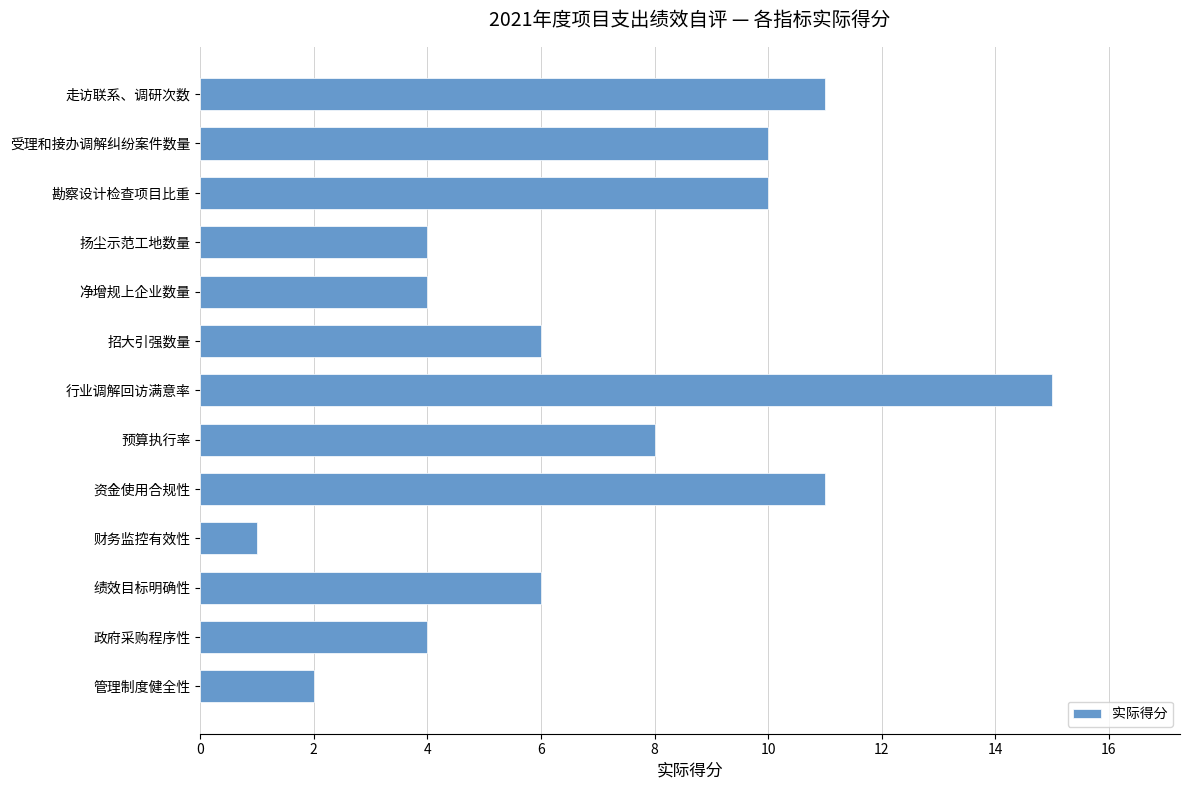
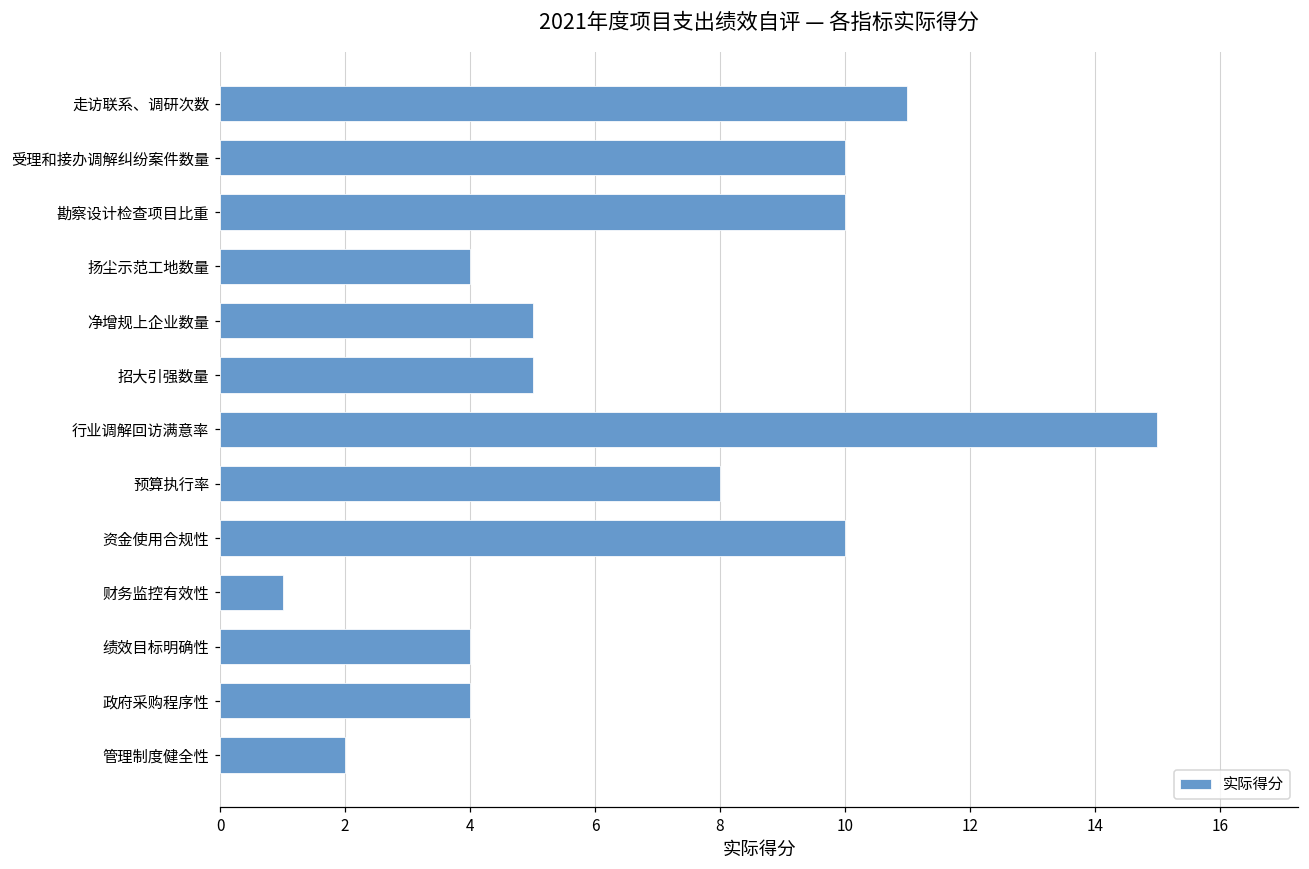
净增规上企业数量: 4 -> 5
招大引强数量: 6 -> 5
资金使用合规性: 11 -> 10
绩效目标明确性: 6 -> 4
